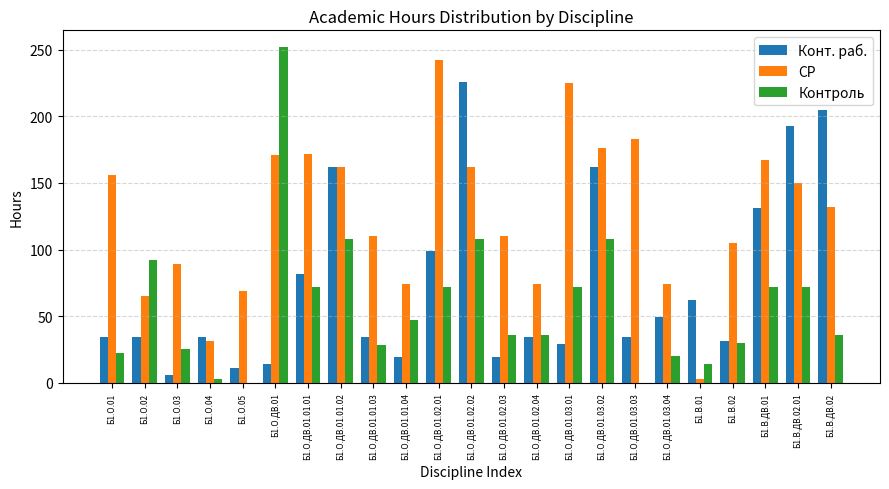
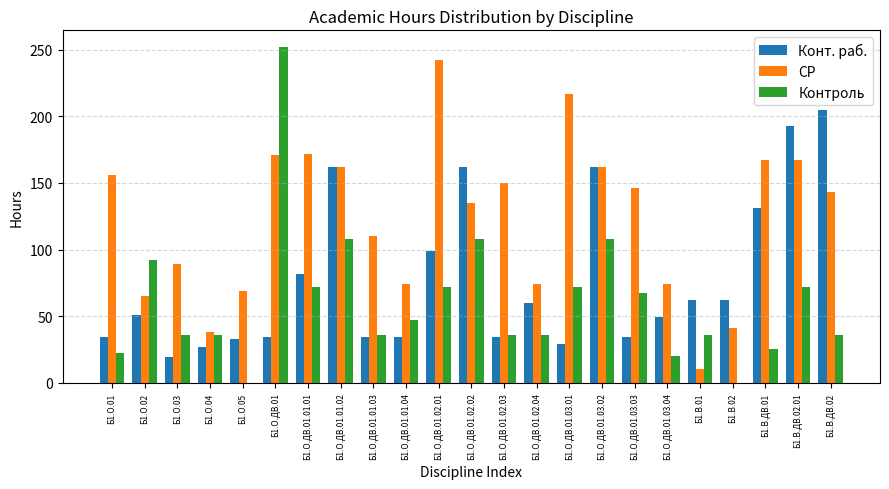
Конт. раб., Б1.О.02: 34 -> 51
Конт. раб., Б1.О.03: 6 -> 19
Контроль, Б1.О.03: 25 -> 36
Конт. раб., Б1.О.04: 34 -> 27
СР, Б1.О.04: 31 -> 38
Контроль, Б1.О.04: 3 -> 36
Конт. раб., Б1.О.05: 11 -> 33
Конт. раб., Б1.О.ДВ.01: 14 -> 34
Контроль, Б1.О.ДВ.01.01.03: 28 -> 36
Конт. раб., Б1.О.ДВ.01.01.04: 19 -> 34
Конт. раб., Б1.О.ДВ.01.02.02: 226 -> 162
СР, Б1.О.ДВ.01.02.02: 162 -> 135
Конт. раб., Б1.О.ДВ.01.02.03: 19 -> 34
СР, Б1.О.ДВ.01.02.03: 110 -> 150
Конт. раб., Б1.О.ДВ.01.02.04: 34 -> 60
СР, Б1.О.ДВ.01.03.01: 225 -> 217
СР, Б1.О.ДВ.01.03.02: 176 -> 162
СР, Б1.О.ДВ.01.03.03: 183 -> 146
Контроль, Б1.О.ДВ.01.03.03: 0 -> 67
СР, Б1.В.01: 3 -> 10
Контроль, Б1.В.01: 14 -> 36
Конт. раб., Б1.В.02: 31 -> 62
СР, Б1.В.02: 105 -> 41
Контроль, Б1.В.02: 30 -> 0
Контроль, Б1.В.ДВ.01: 72 -> 25
СР, Б1.В.ДВ.02.01: 150 -> 167
СР, Б1.В.ДВ.02: 132 -> 143
